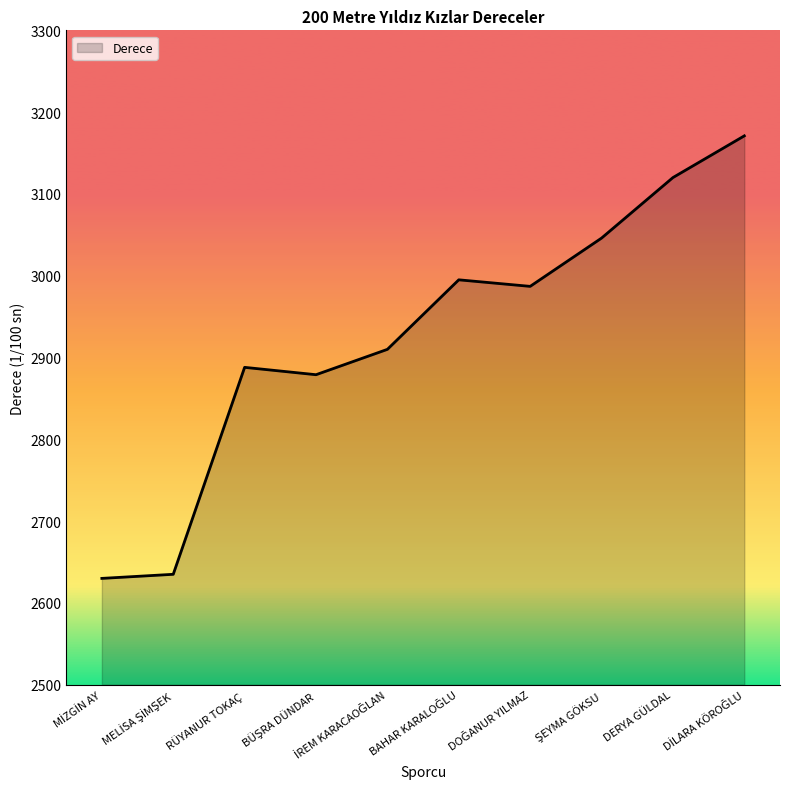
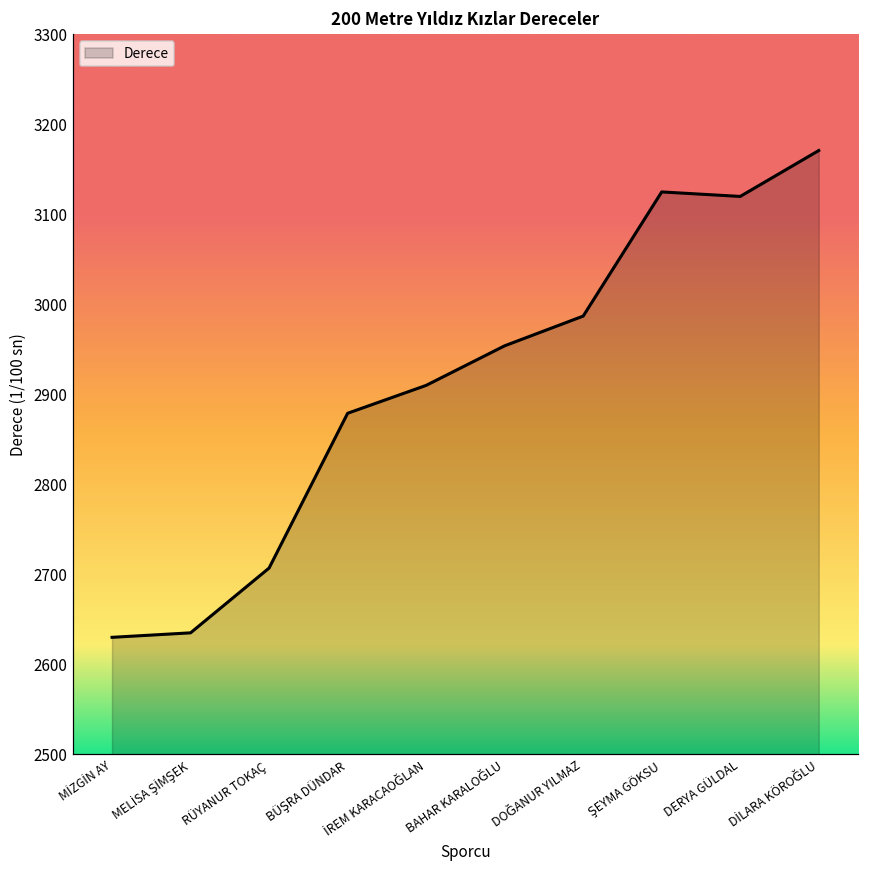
RÜYANUR TOKAÇ: 2890 -> 2710
BAHAR KARALOĞLU: 3000 -> 2950
ŞEYMA GÖKSU: 3050 -> 3130
